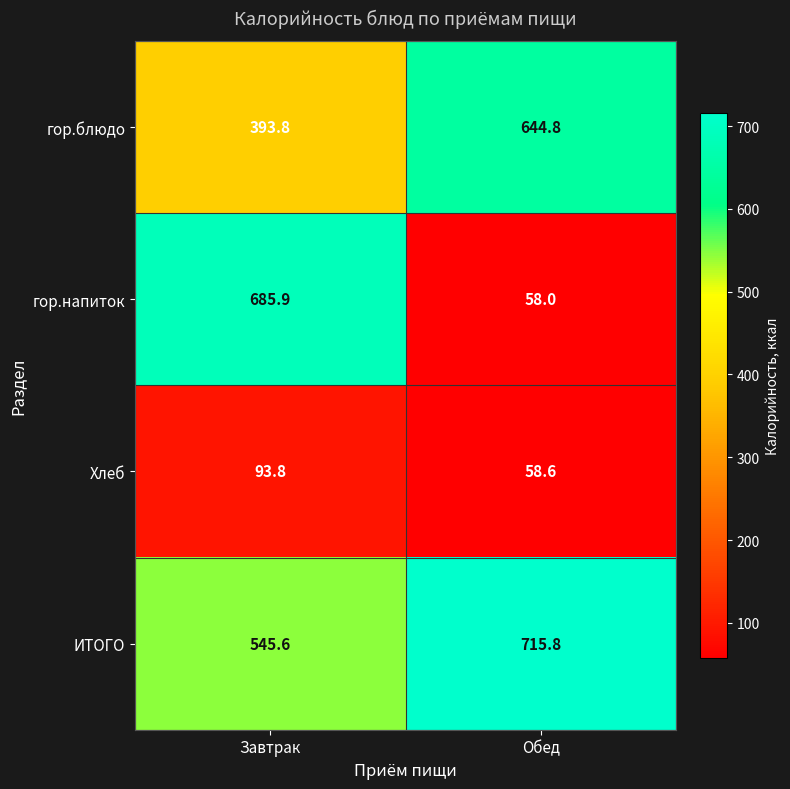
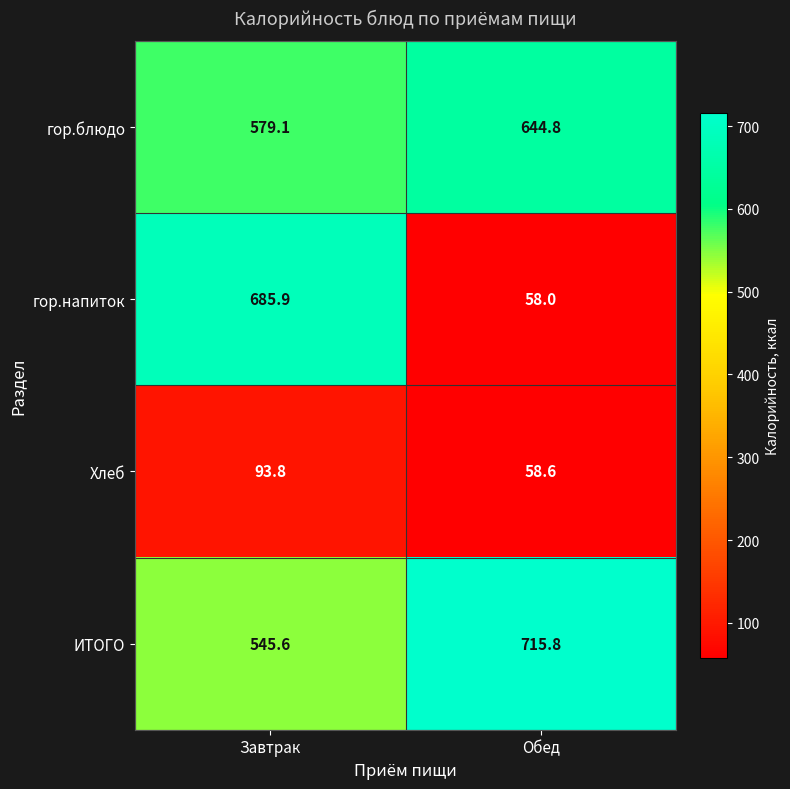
гор.блюдо, Завтрак: 393.8 -> 579.1
